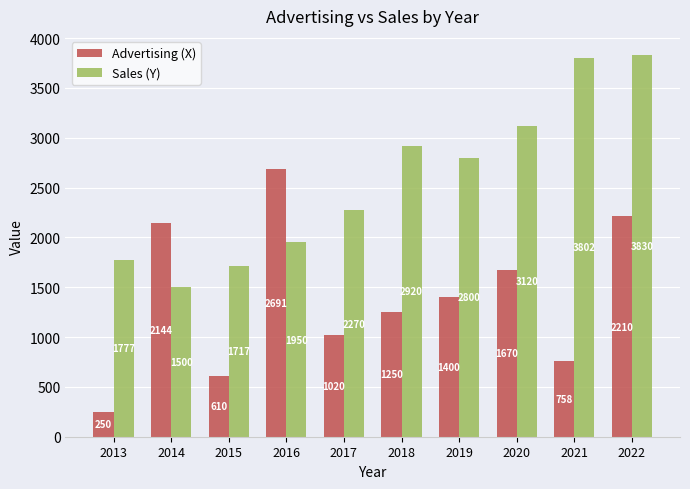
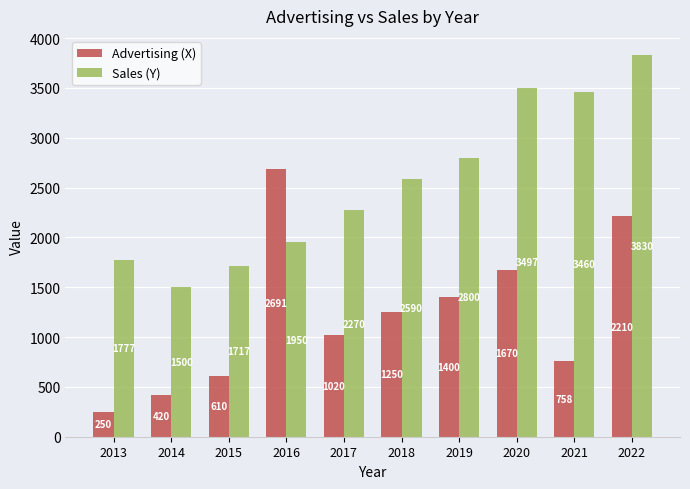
Advertising (X), 2014: 2144 -> 420
Sales (Y), 2018: 2920 -> 2590
Sales (Y), 2020: 3120 -> 3497
Sales (Y), 2021: 3802 -> 3460
